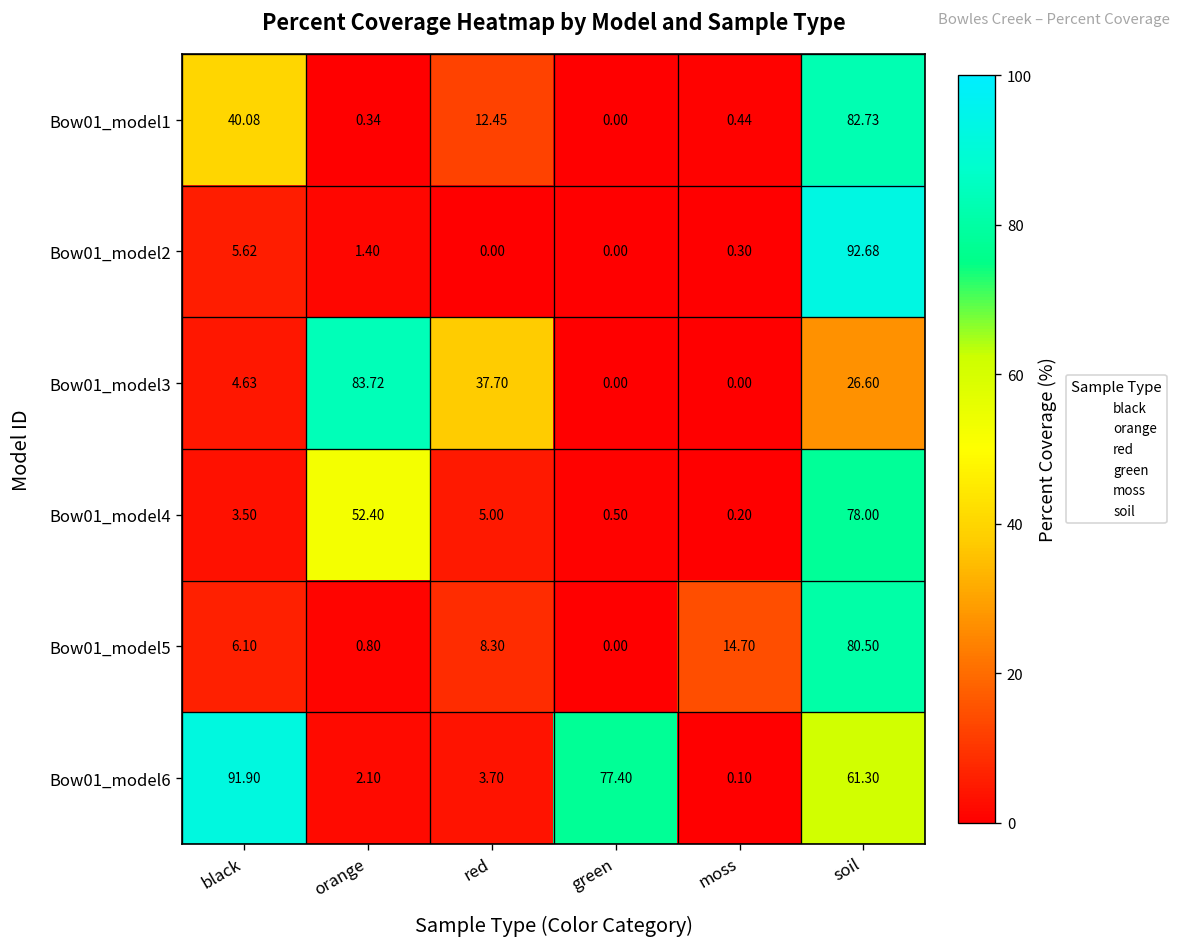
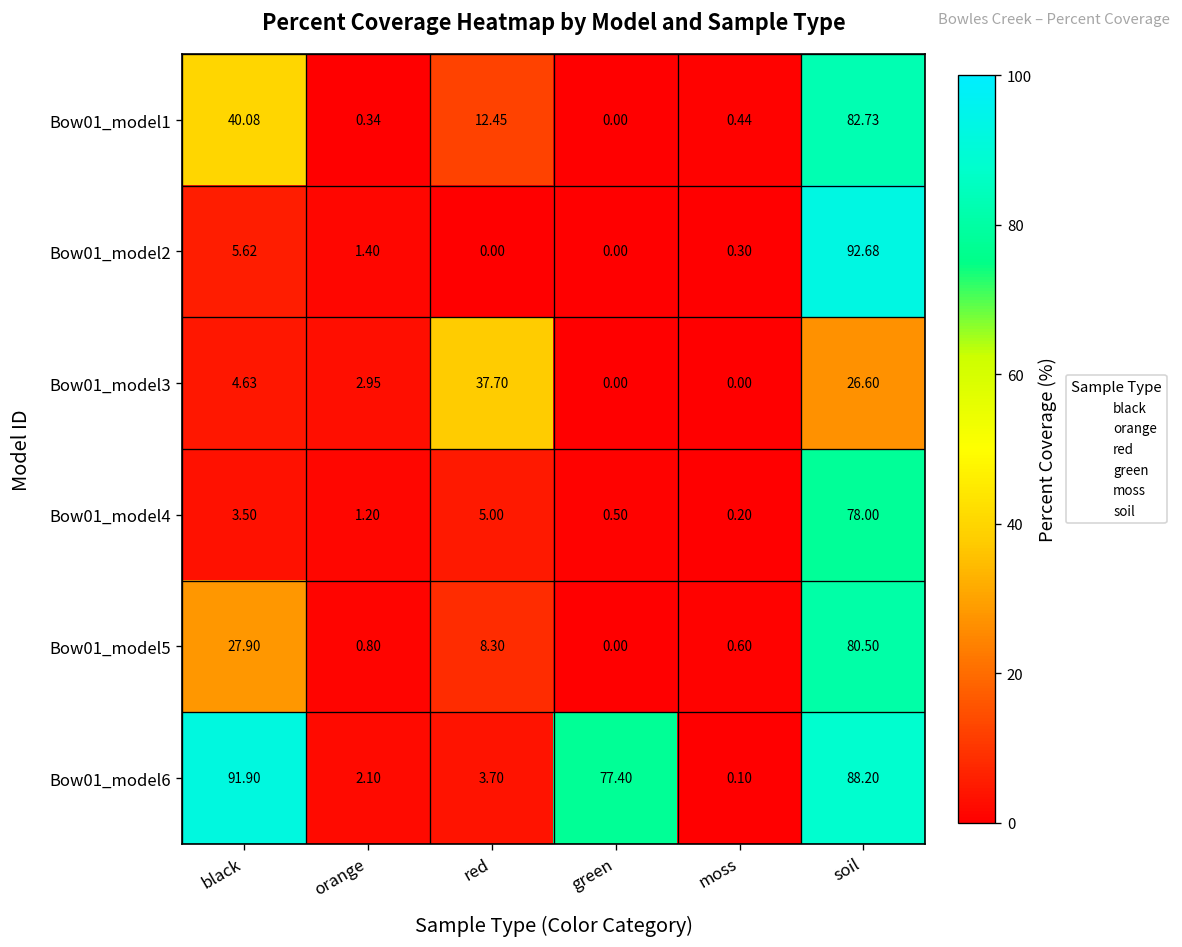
Bow01_model3, orange: 83.72 -> 2.95
Bow01_model4, orange: 52.40 -> 1.20
Bow01_model5, black: 6.10 -> 27.90
Bow01_model5, moss: 14.70 -> 0.60
Bow01_model6, soil: 61.30 -> 88.20
